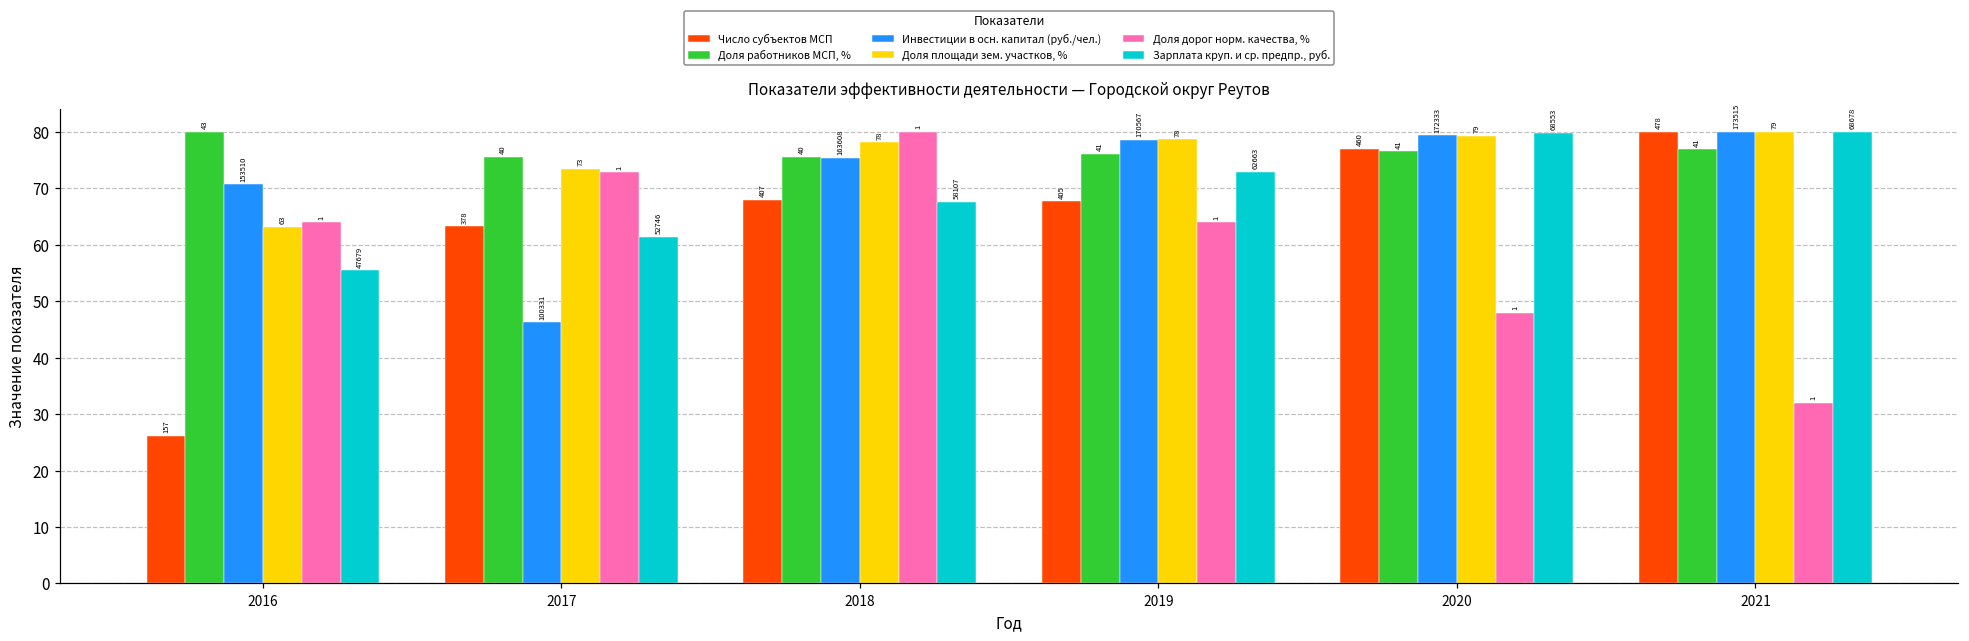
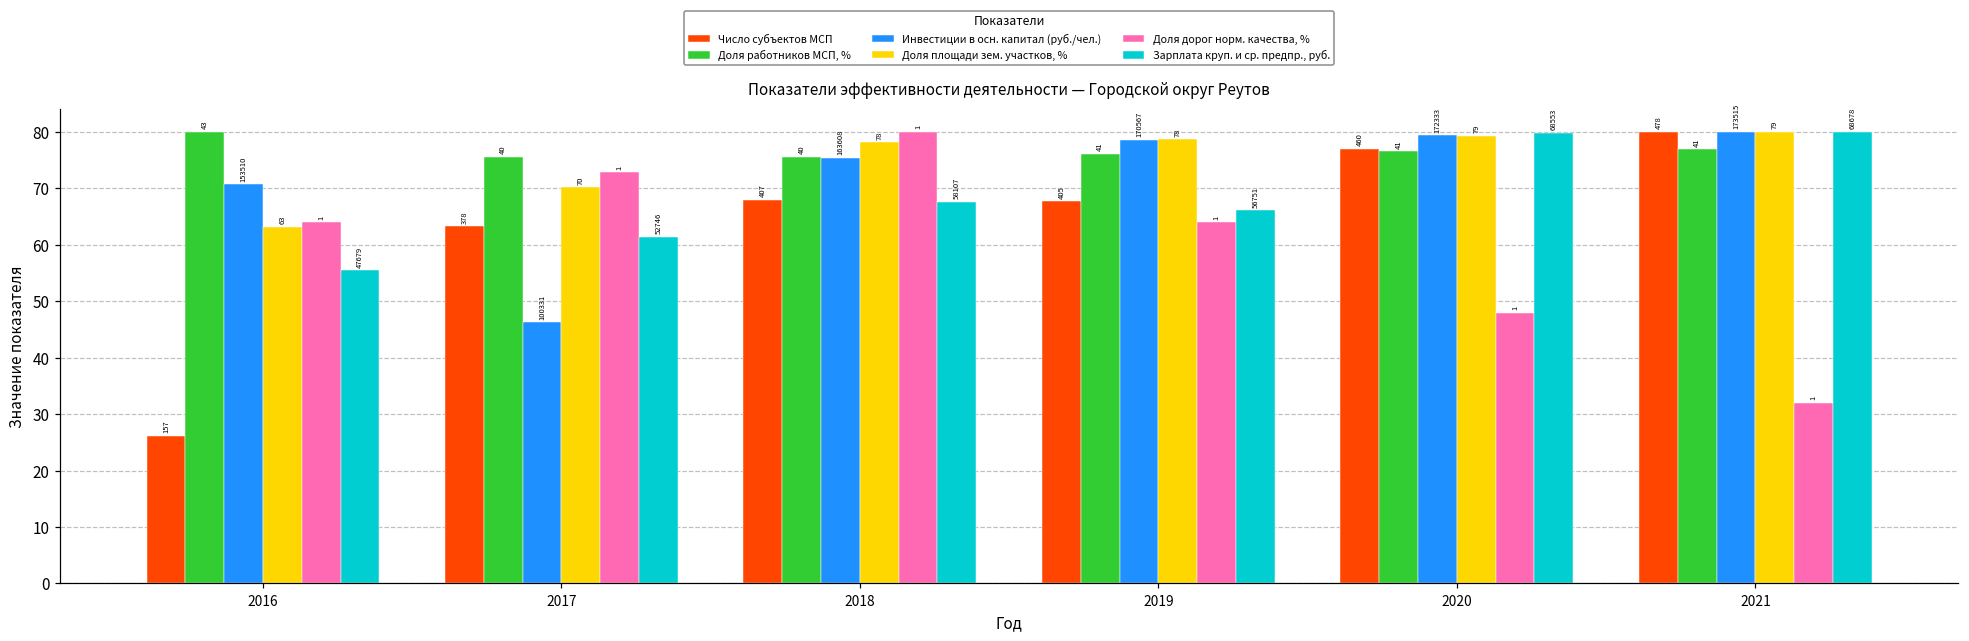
Доля площади зем. участков, %, 2017: 73 -> 70
Зарплата круп. и ср. предпр., руб., 2019: 62663 -> 56751
